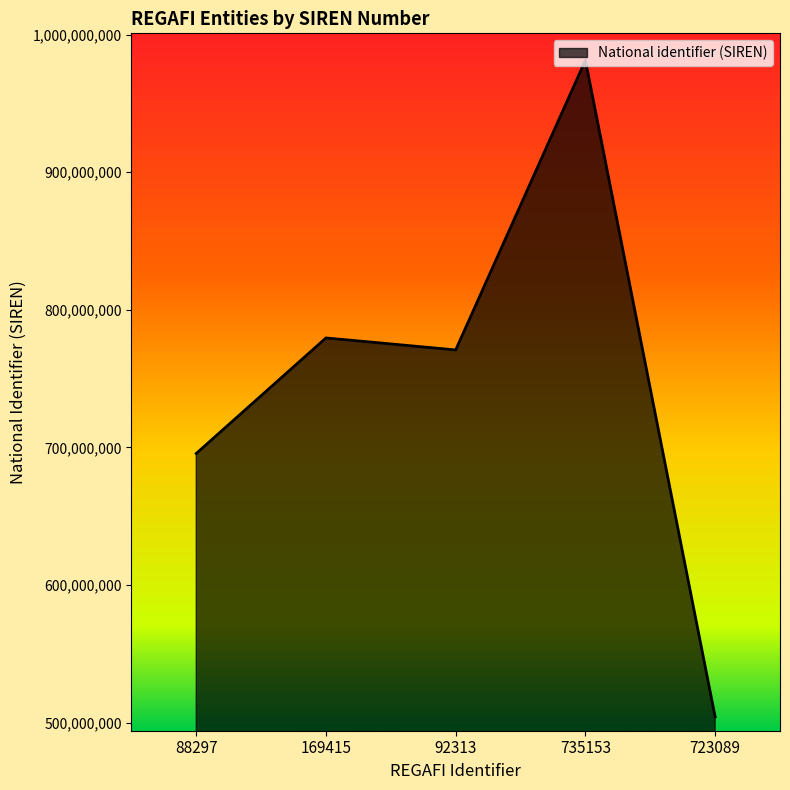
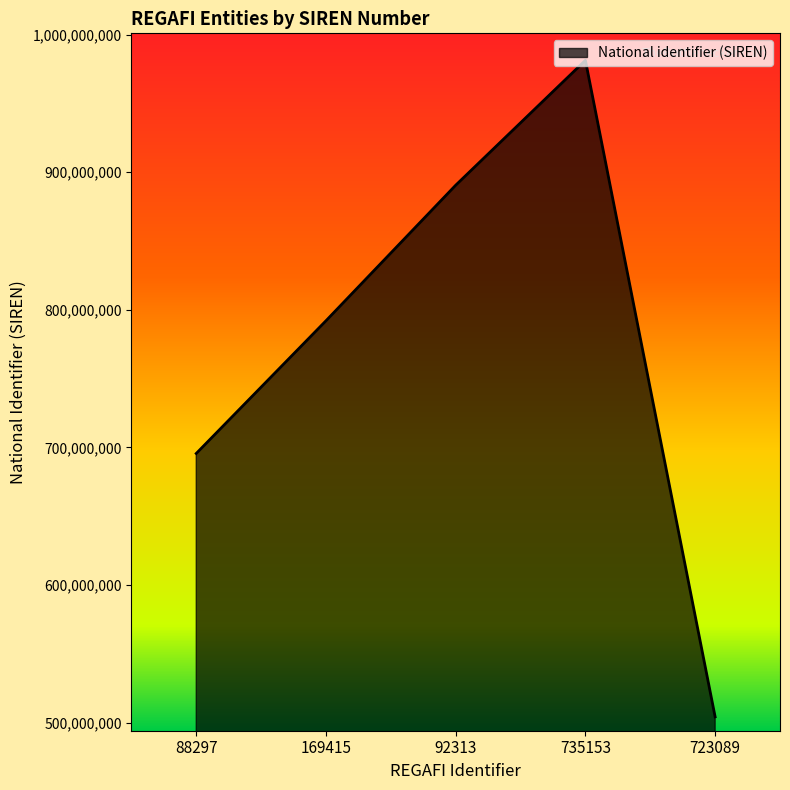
169415: 780,000,000 -> 792,000,000
92313: 771,000,000 -> 891,000,000
